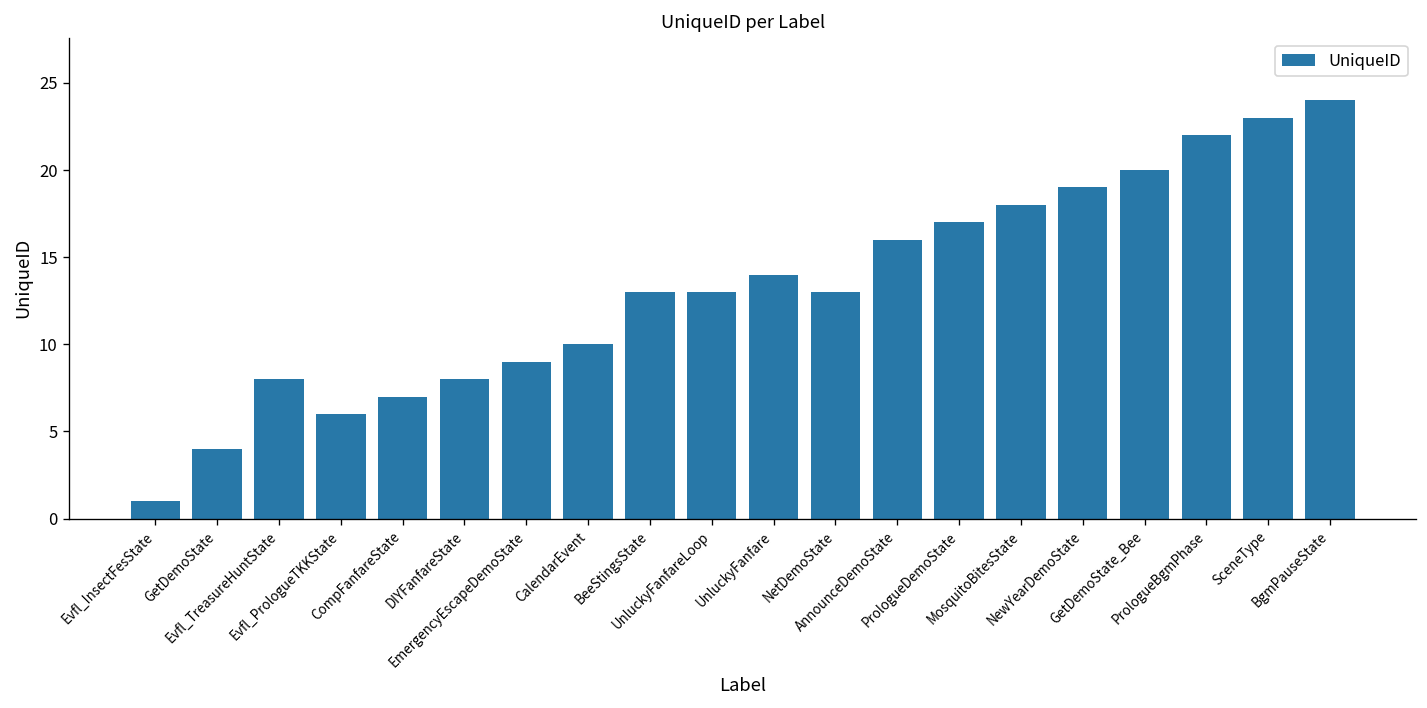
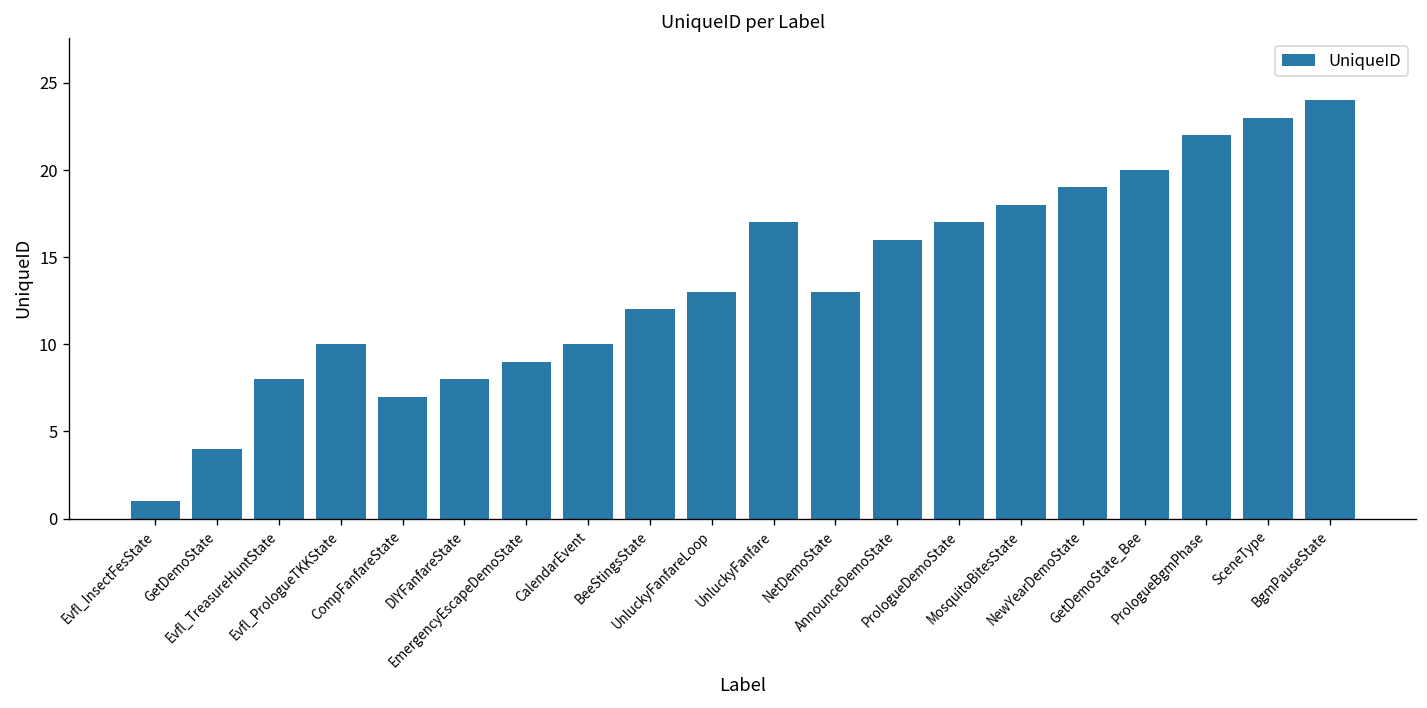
Evfl_PrologueTKKState: 6 -> 10
BeeStingsState: 13 -> 12
UnluckyFanfare: 14 -> 17
